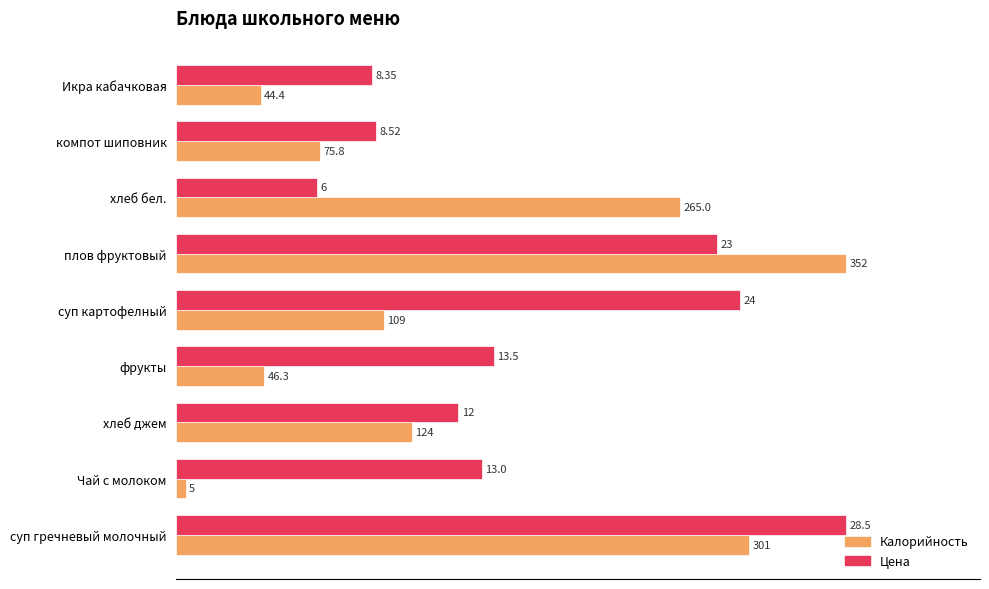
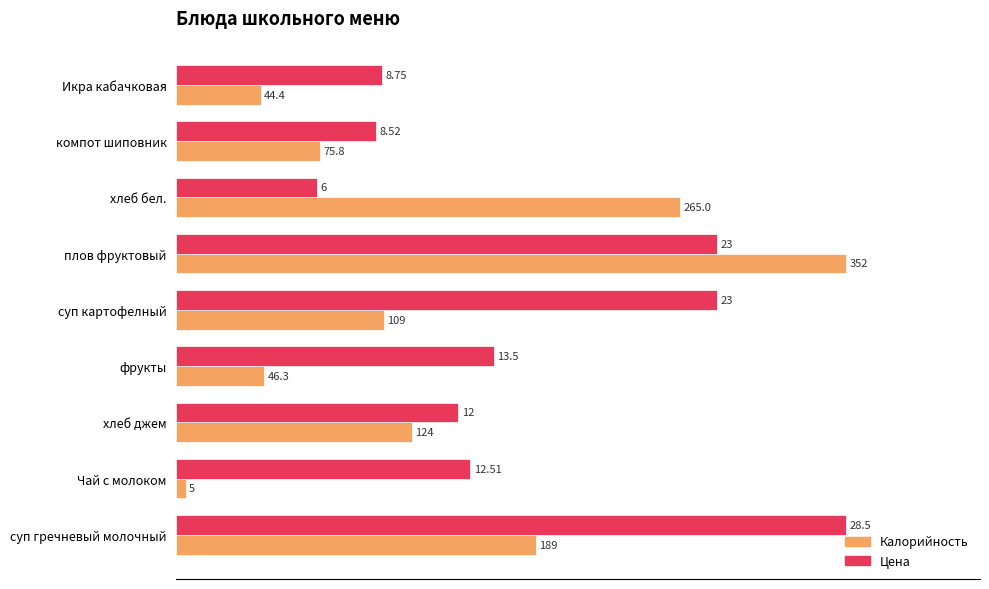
Цена, Икра кабачковая: 8.35 -> 8.75
Цена, суп картофелный: 24 -> 23
Цена, Чай с молоком: 13.0 -> 12.51
Калорийность, суп гречневый молочный: 301 -> 189
